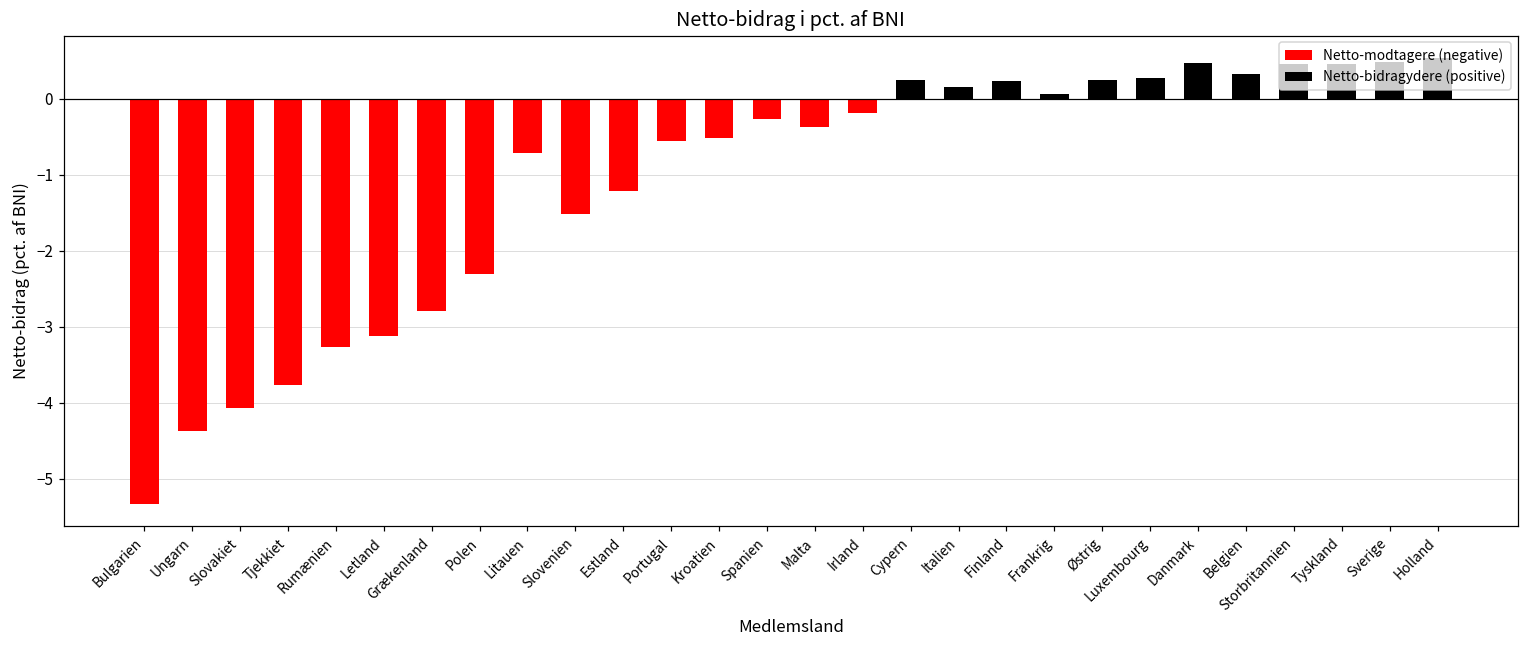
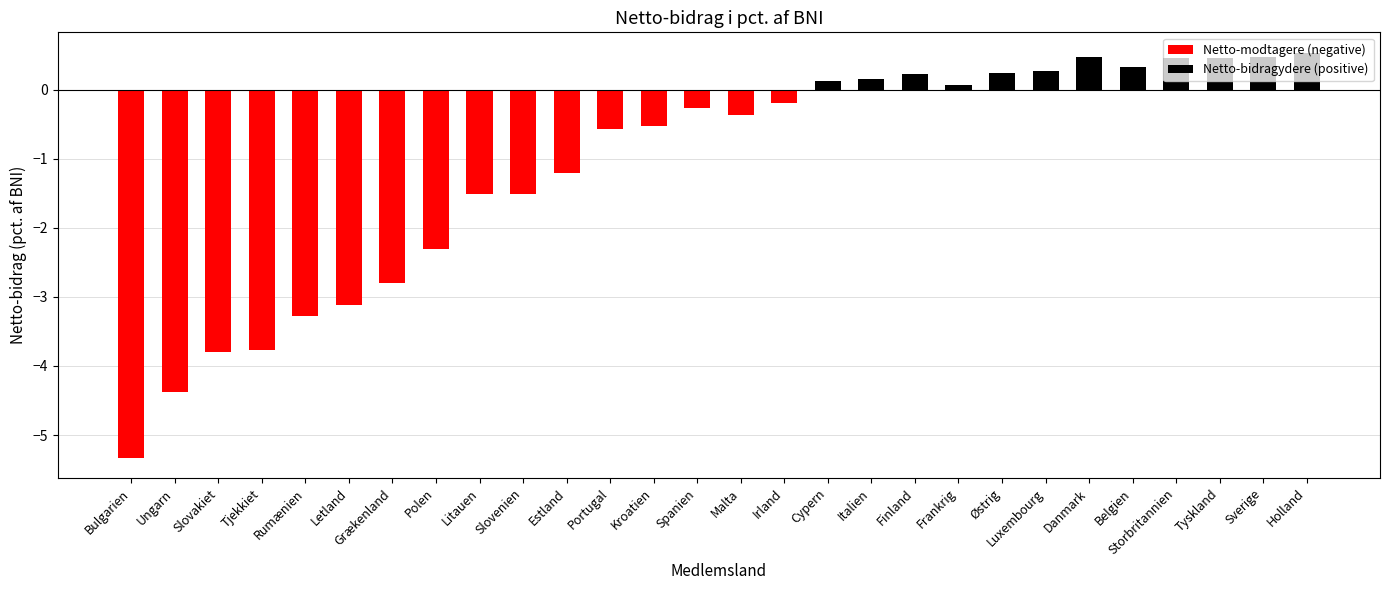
Slovakiet: -4.1 -> -3.8
Litauen: -0.7 -> -1.5
Cypern: 0.3 -> 0.1
